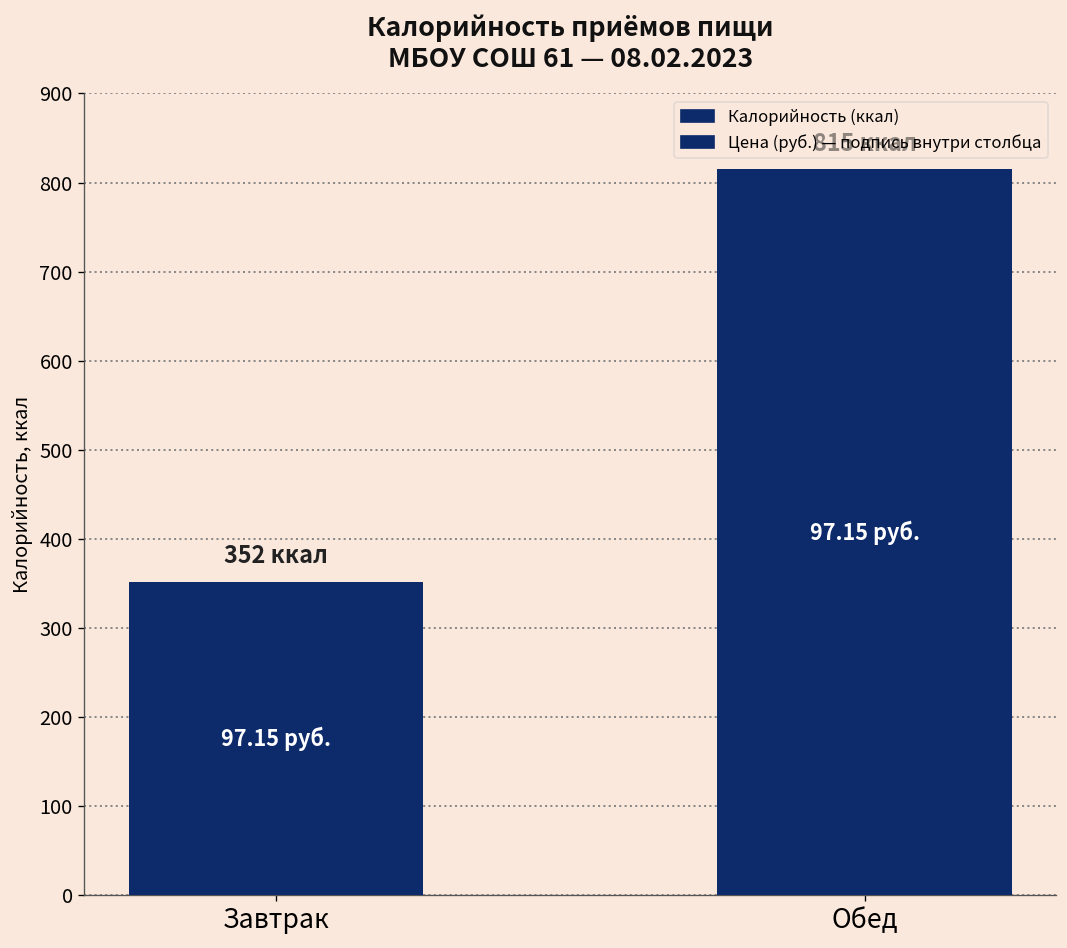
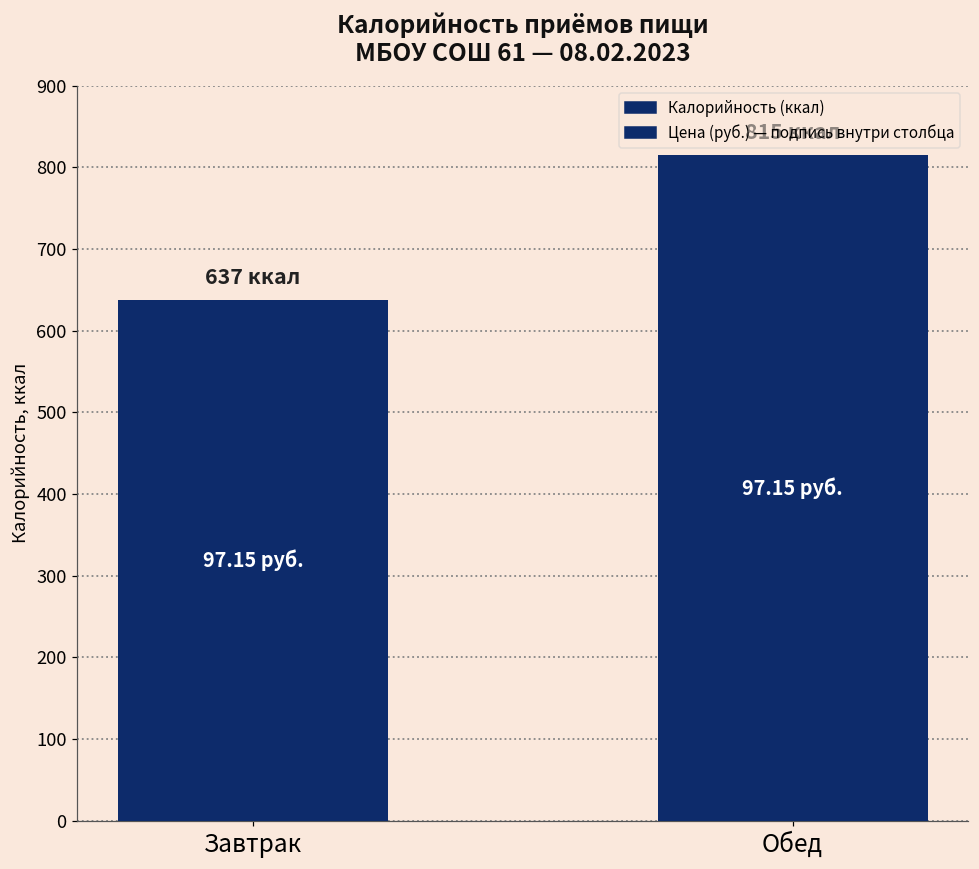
Завтрак: 352 -> 637
